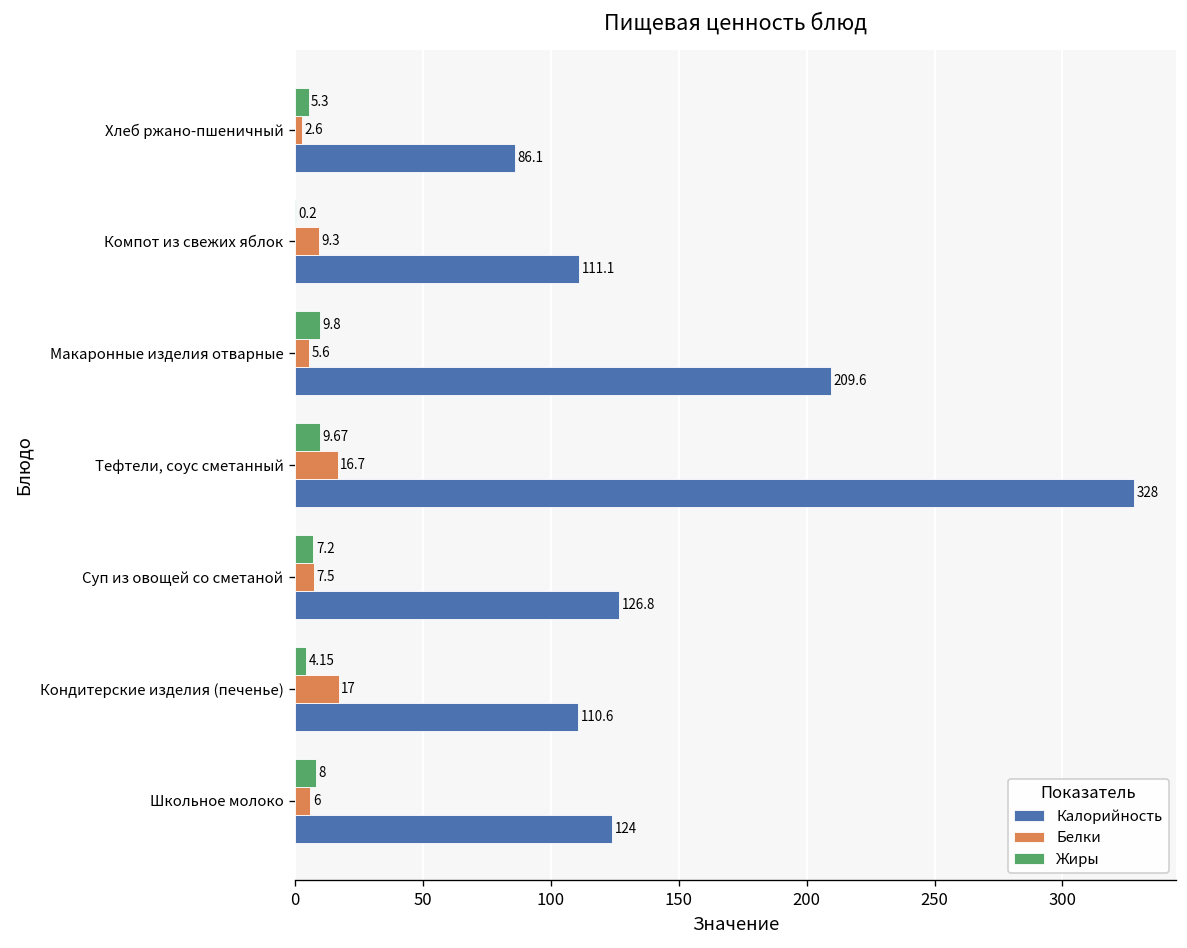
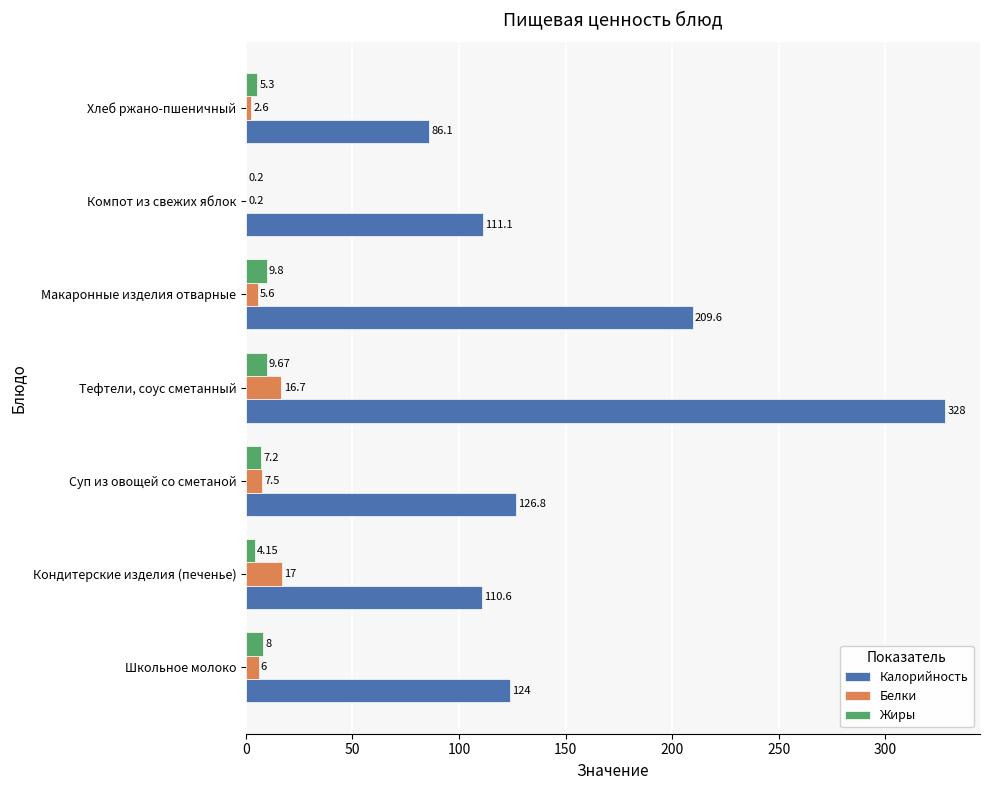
Белки, Компот из свежих яблок: 9.3 -> 0.2
